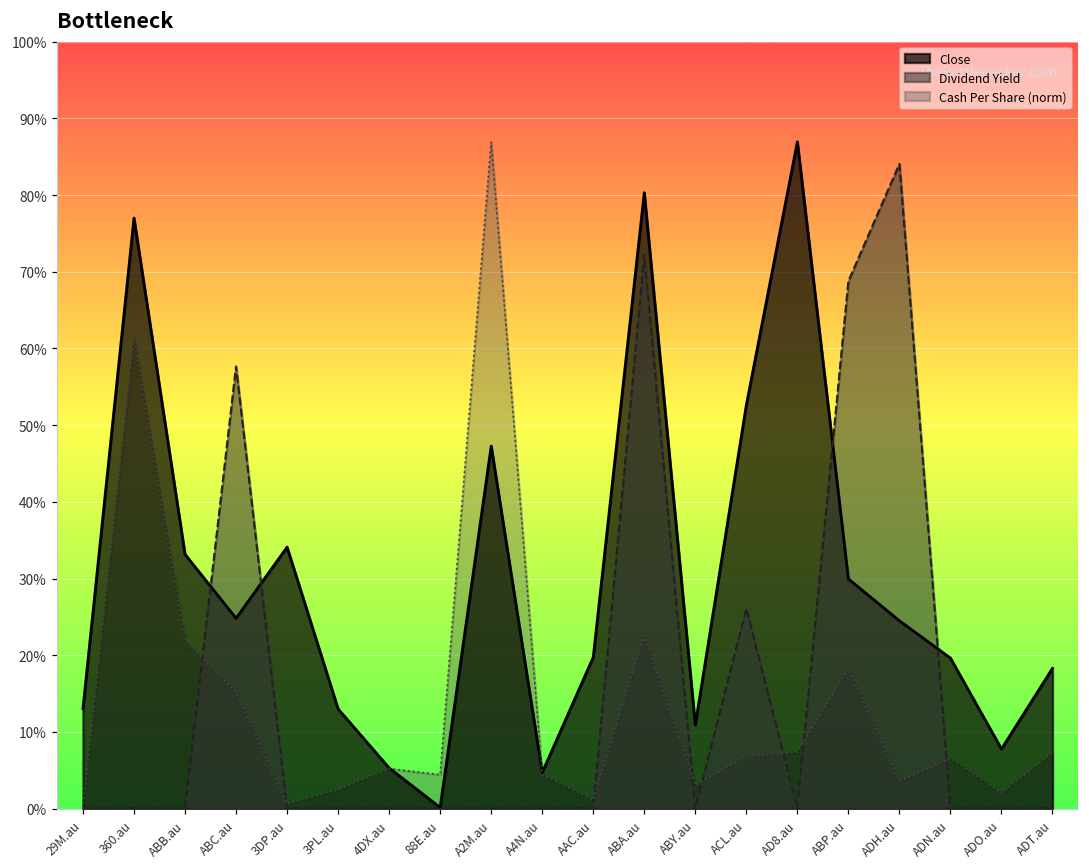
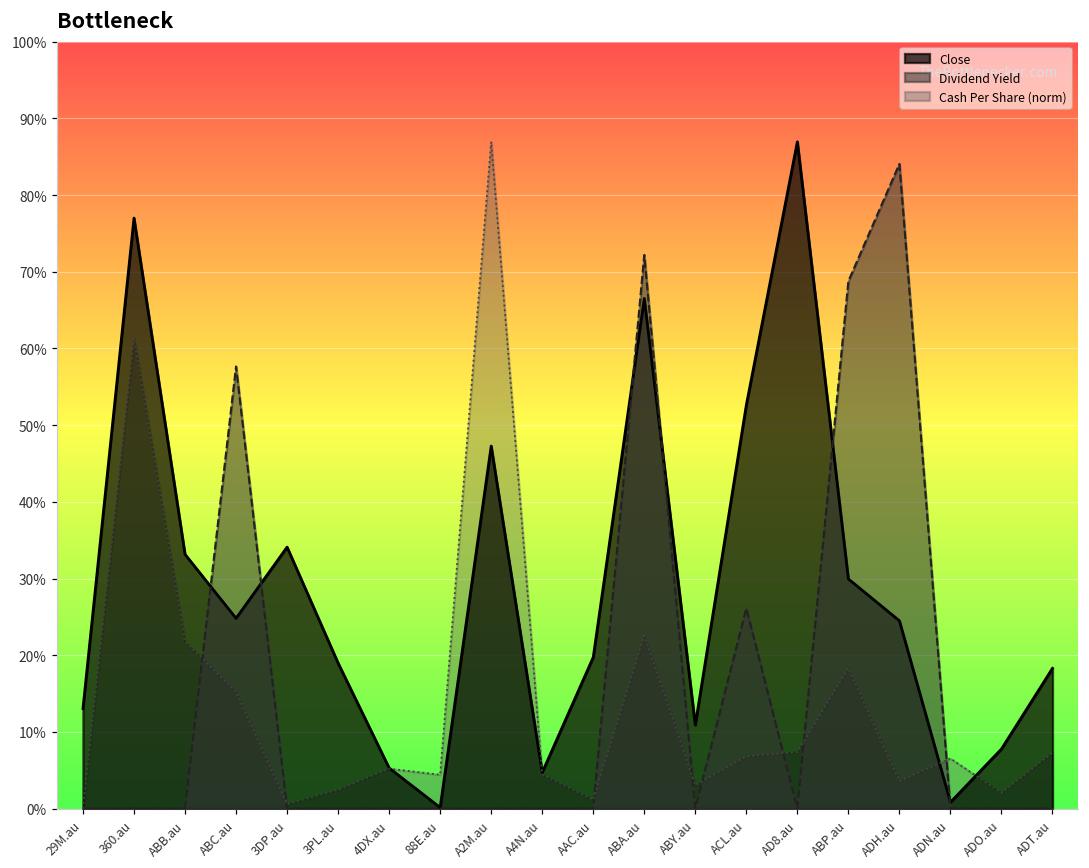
Close, 3PL.au: 13% -> 19%
Close, ABA.au: 80% -> 67%
Close, ADN.au: 20% -> 1%
